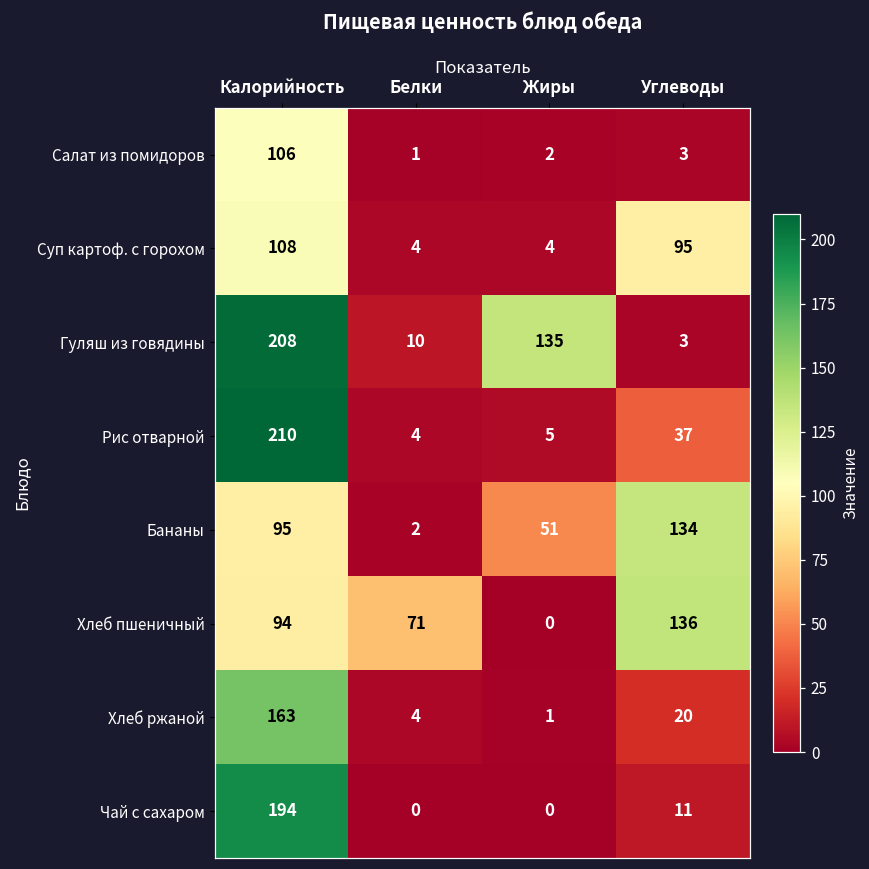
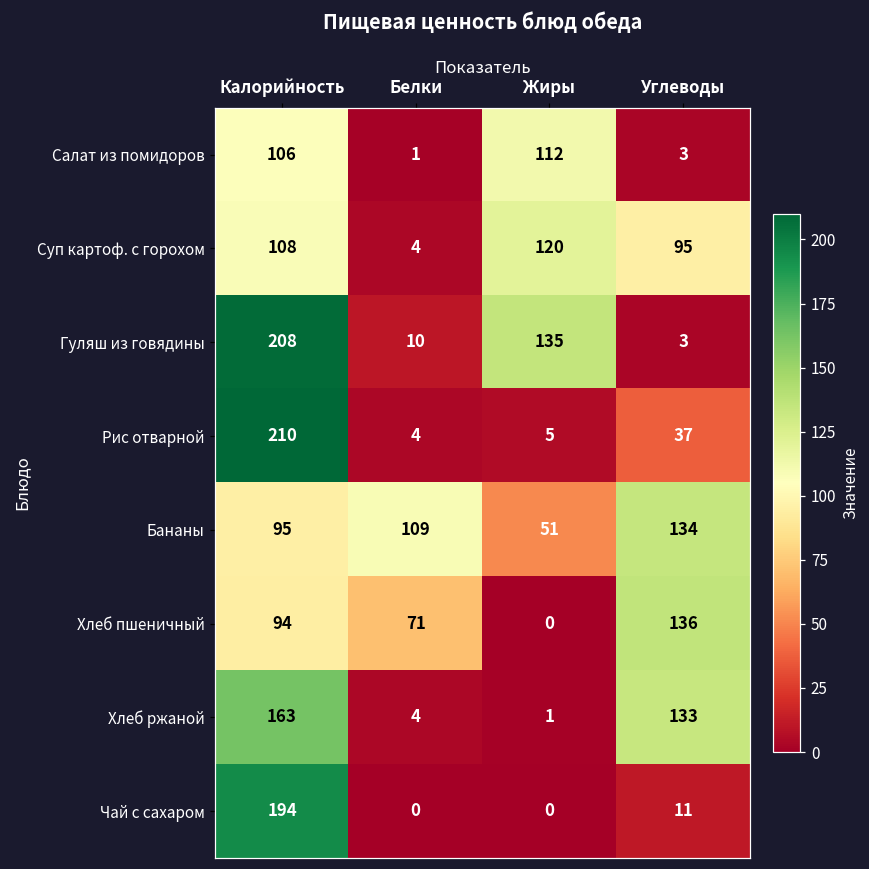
Салат из помидоров, Жиры: 2 -> 112
Суп картоф. с горохом, Жиры: 4 -> 120
Бананы, Белки: 2 -> 109
Хлеб ржаной, Углеводы: 20 -> 133
